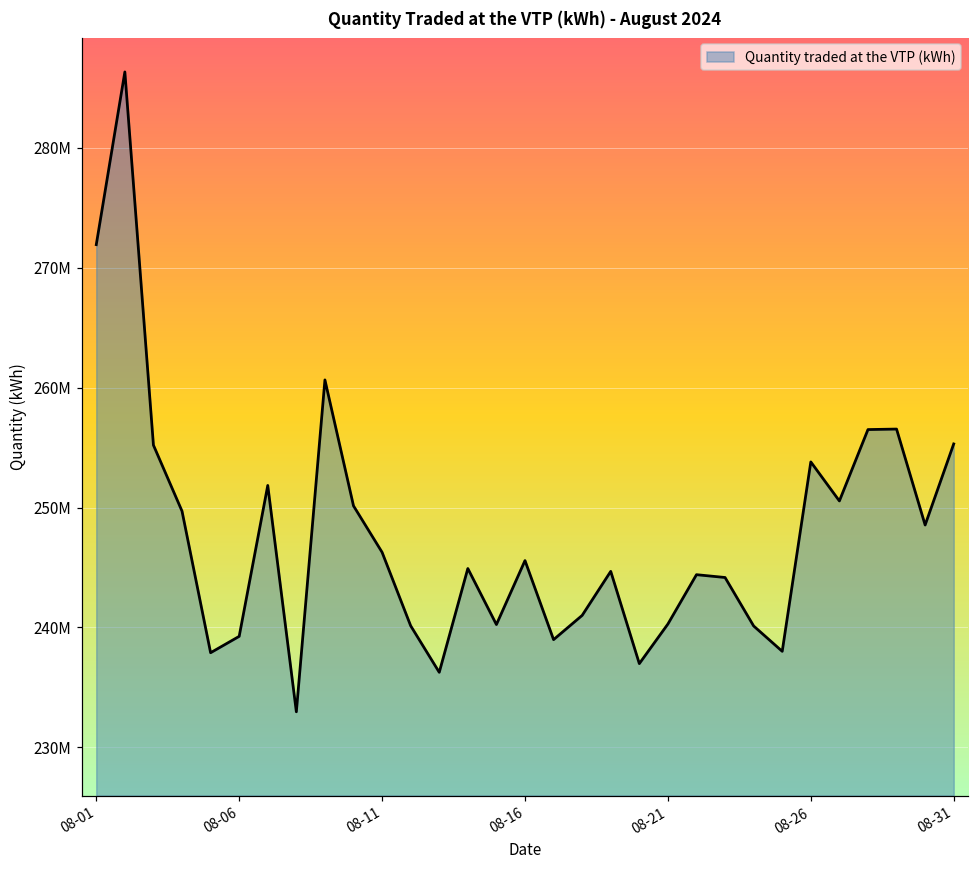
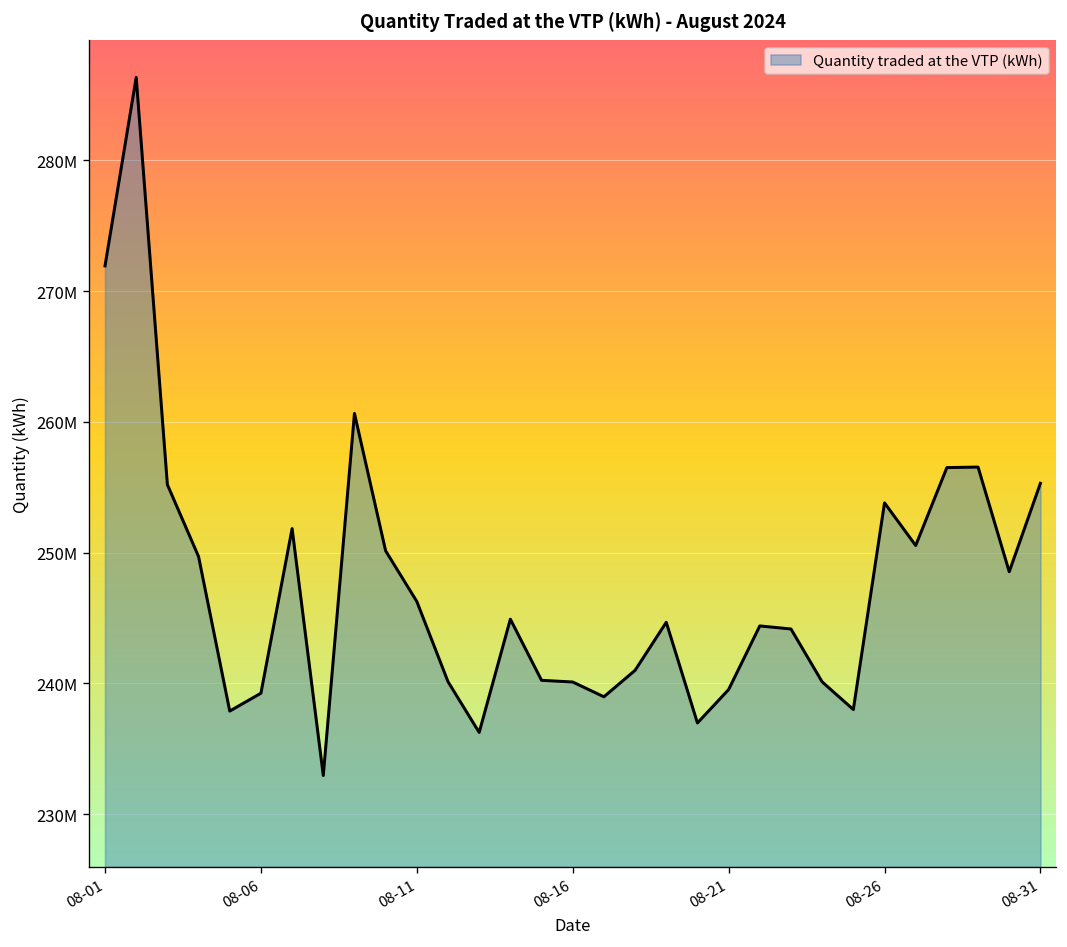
08-16: 245600000 -> 240100000
08-21: 240300000 -> 239500000
